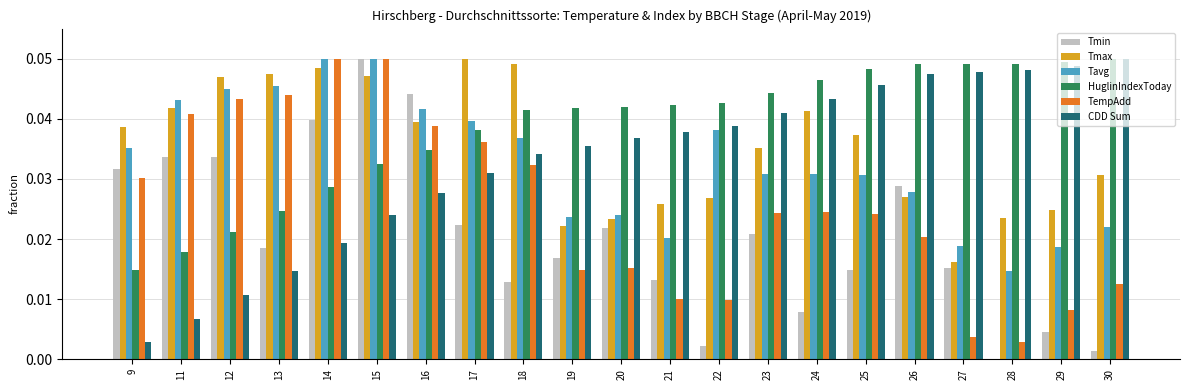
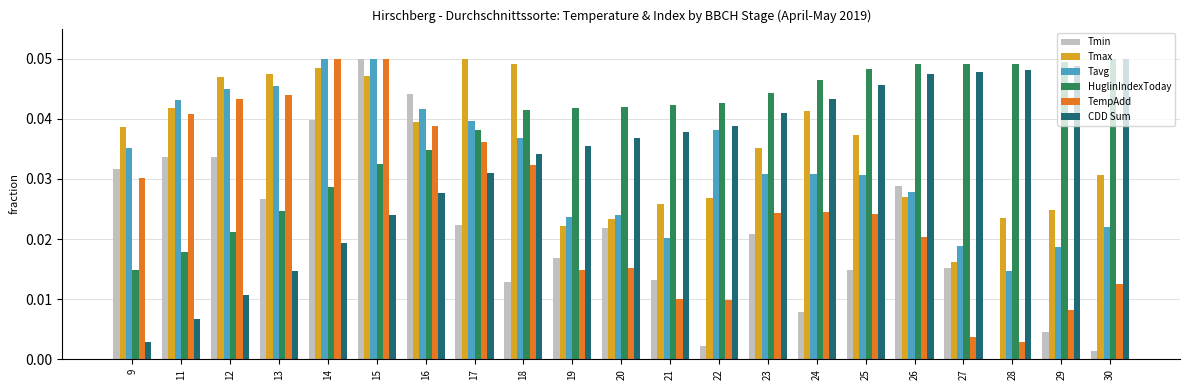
Tmin, 13: 0.019 -> 0.027
